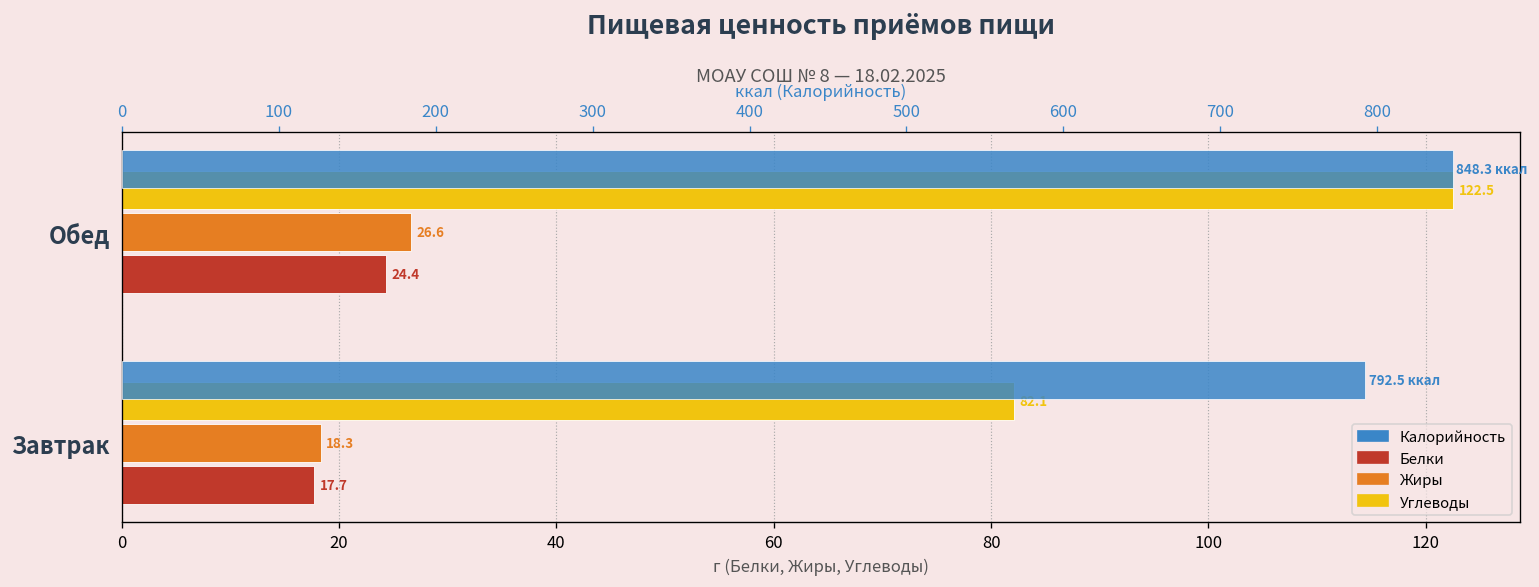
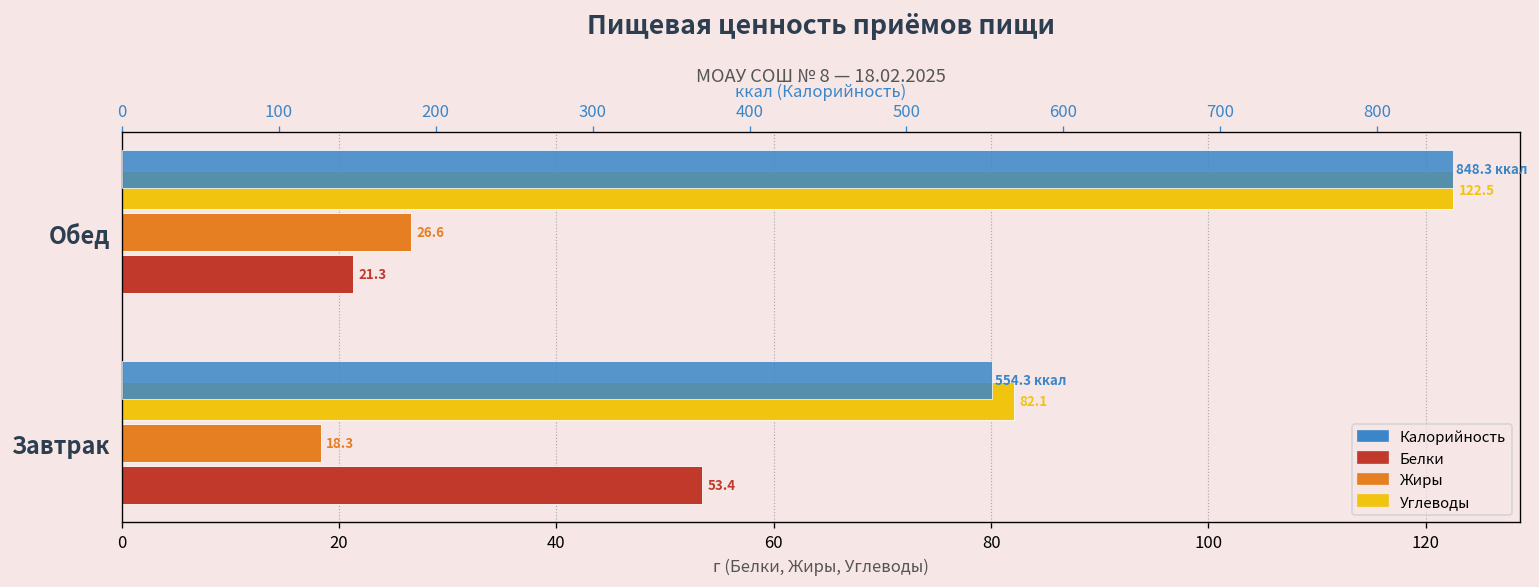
Белки, Обед: 24.4 -> 21.3
Белки, Завтрак: 17.7 -> 53.4
Калорийность, Завтрак: 792.5 -> 554.3
